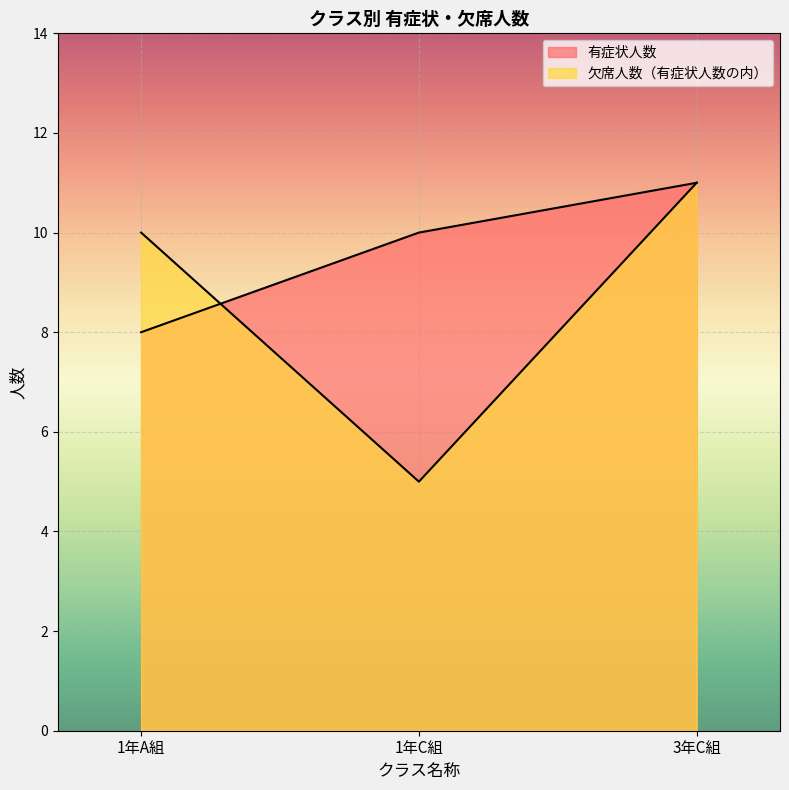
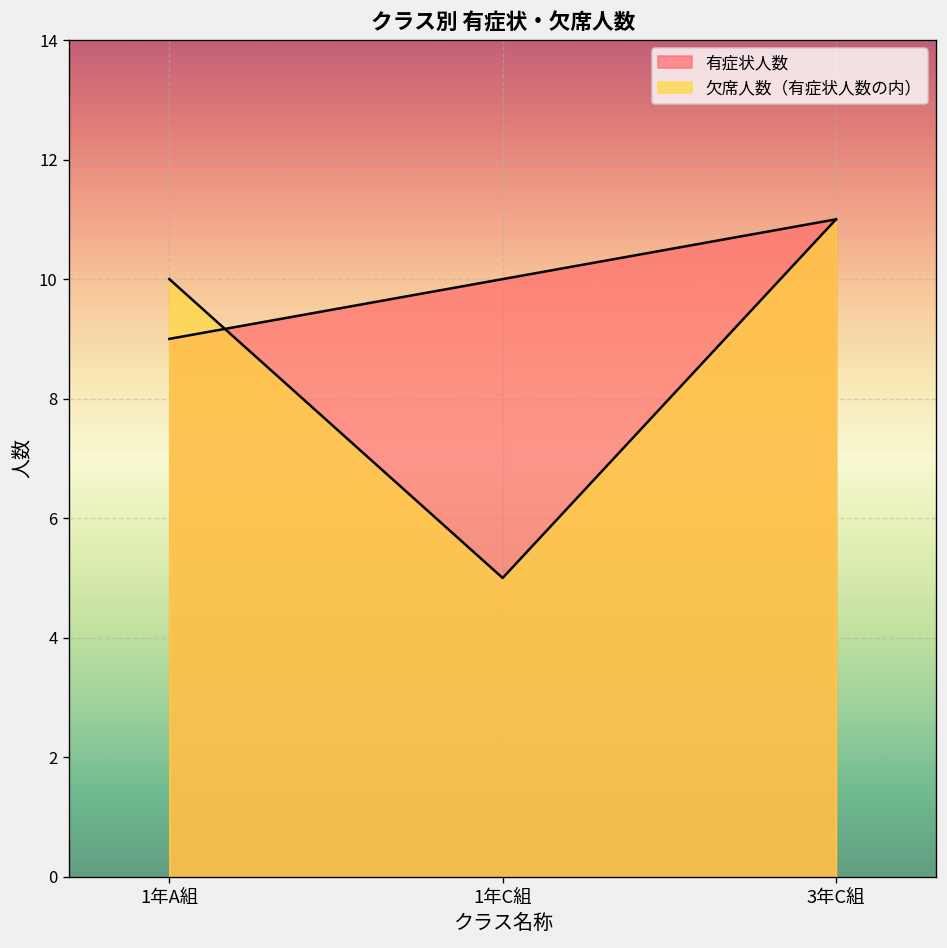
有症状人数, 1年A組: 8 -> 9
